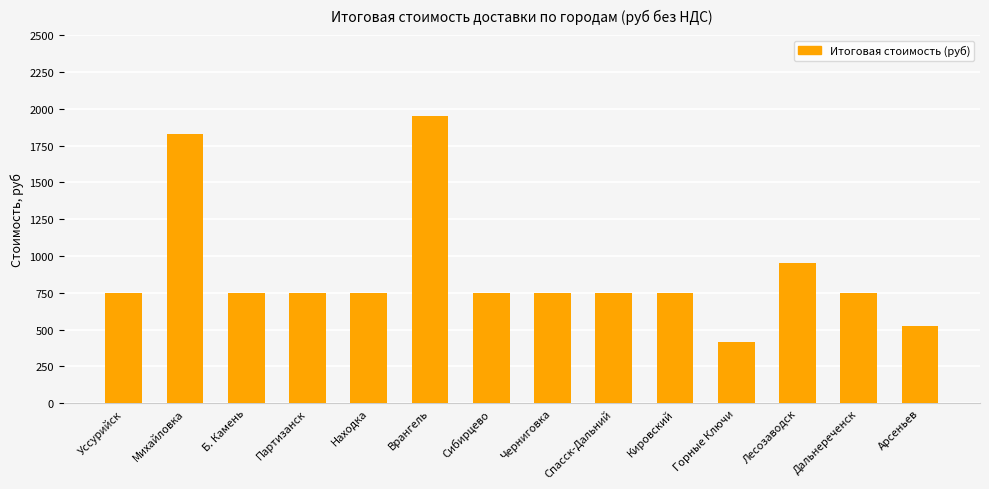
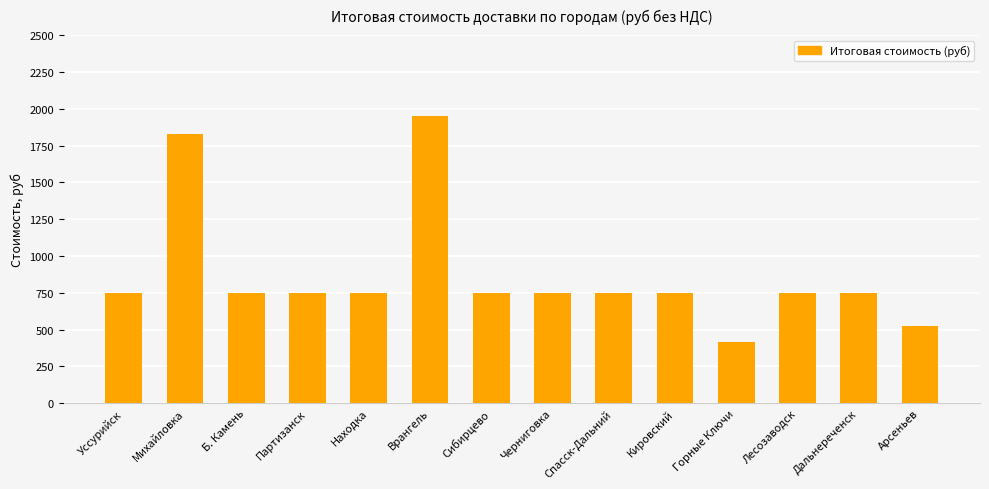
Лесозаводск: 950 -> 750
